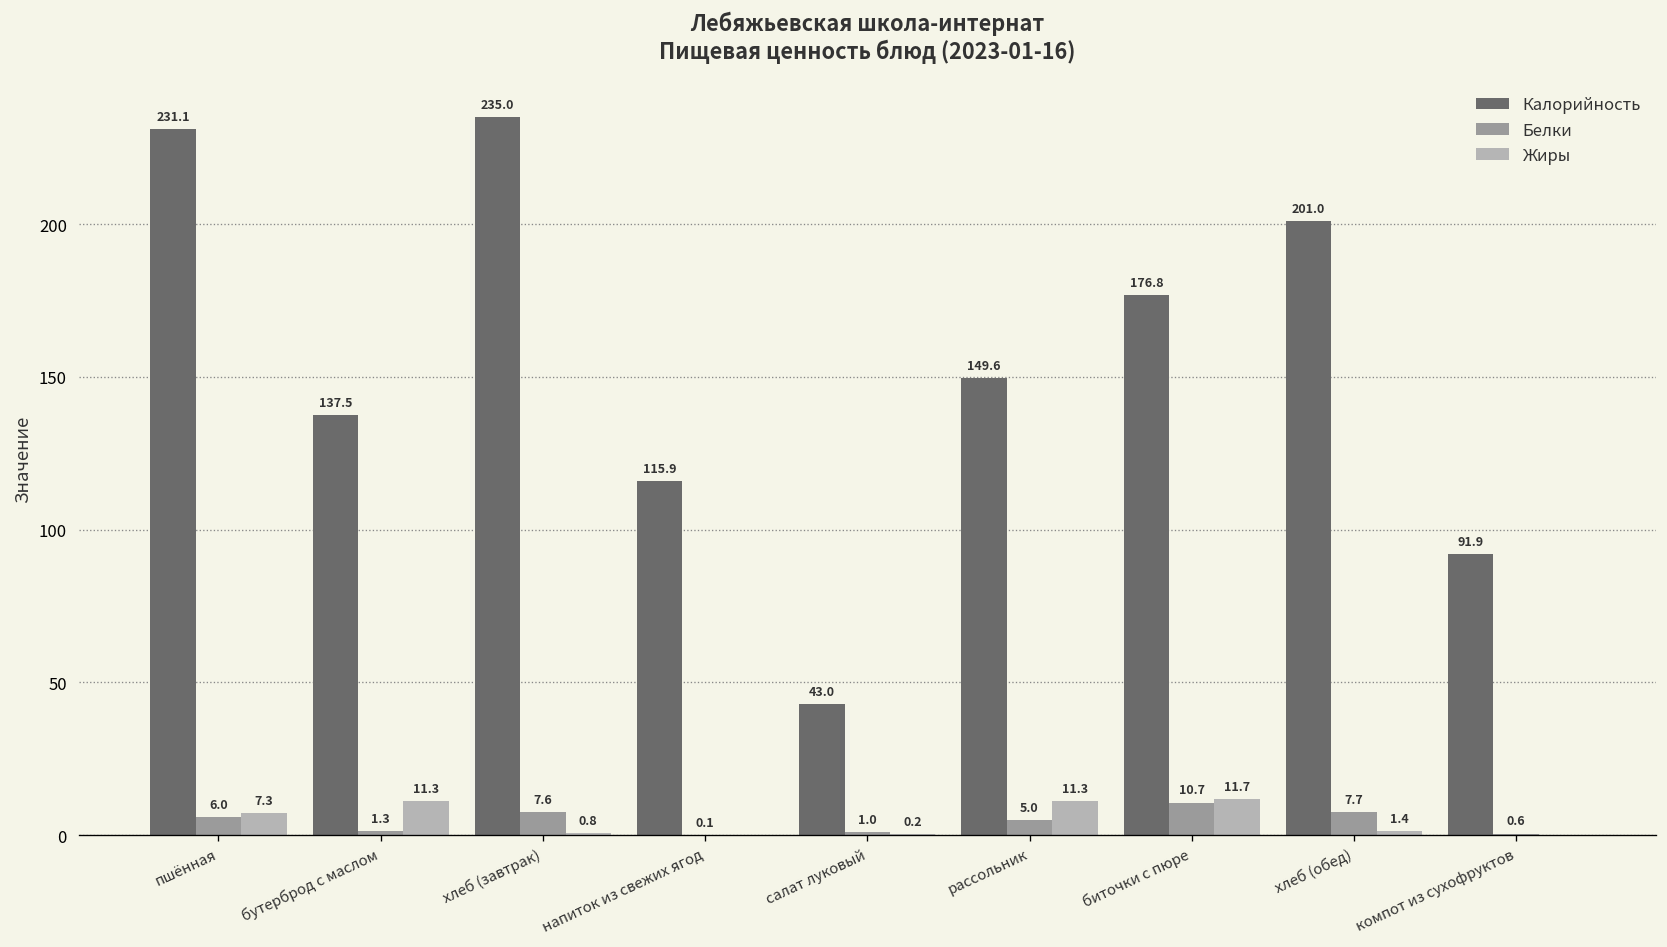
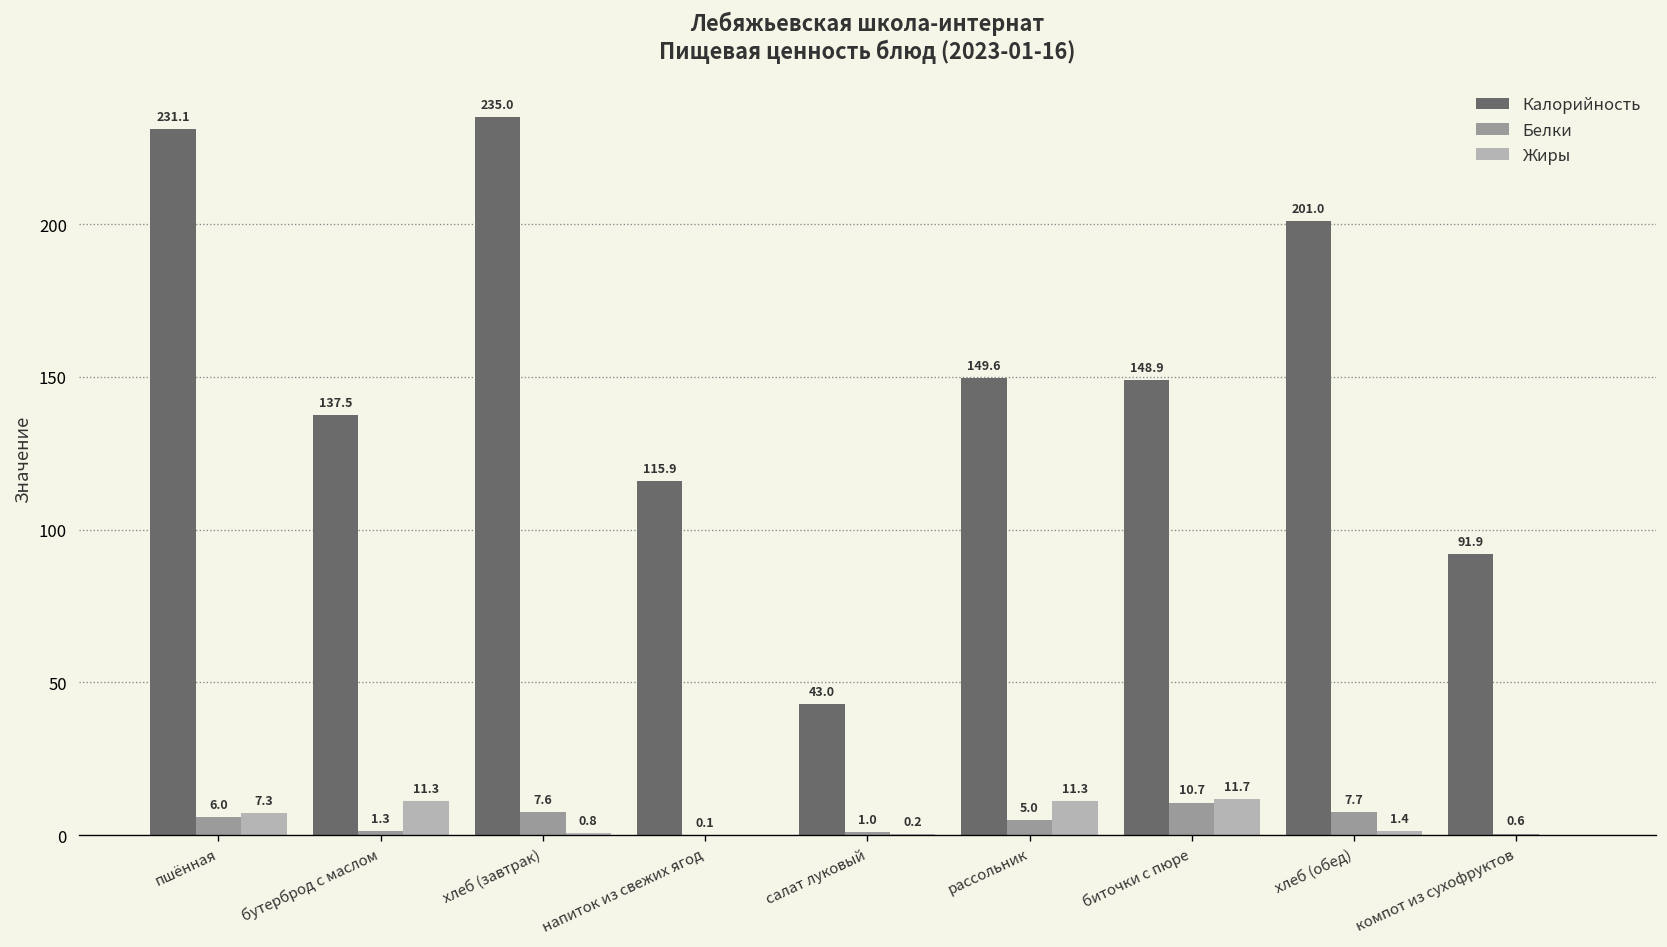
Калорийность, биточки с пюре: 176.8 -> 148.9
